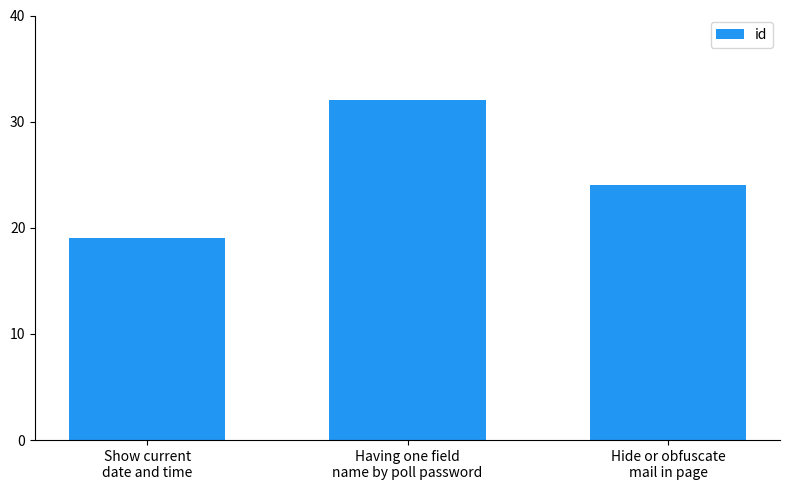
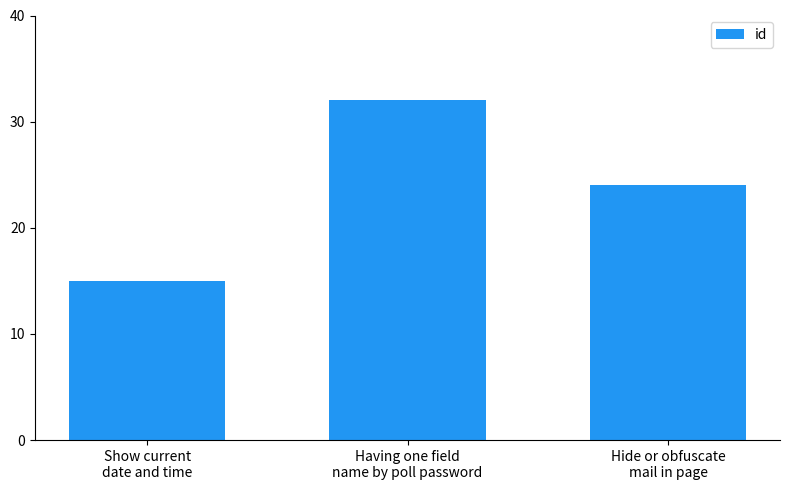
Show current date and time: 19 -> 15
